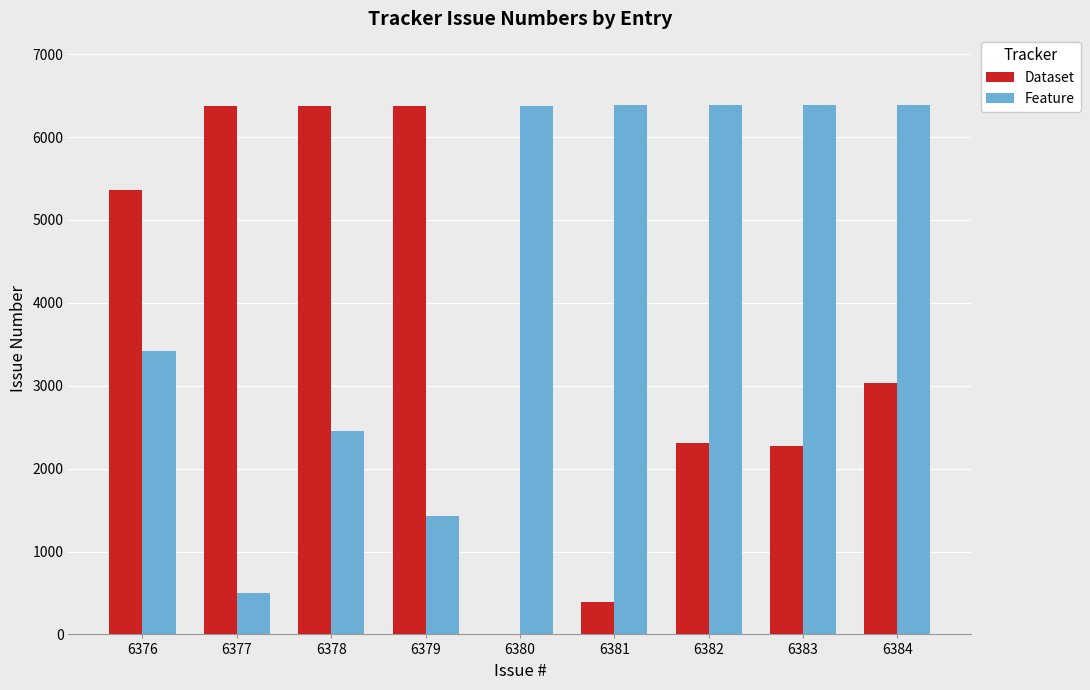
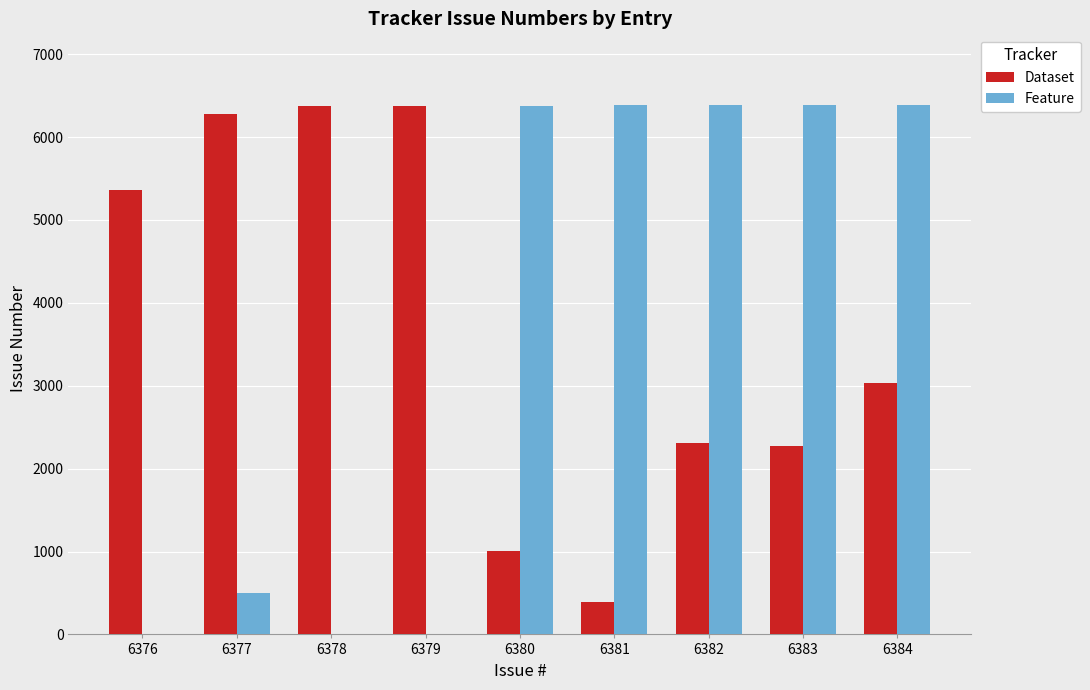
Feature, 6376: 3400 -> 0
Dataset, 6377: 6400 -> 6300
Feature, 6378: 2500 -> 0
Feature, 6379: 1400 -> 0
Dataset, 6380: 0 -> 1000
